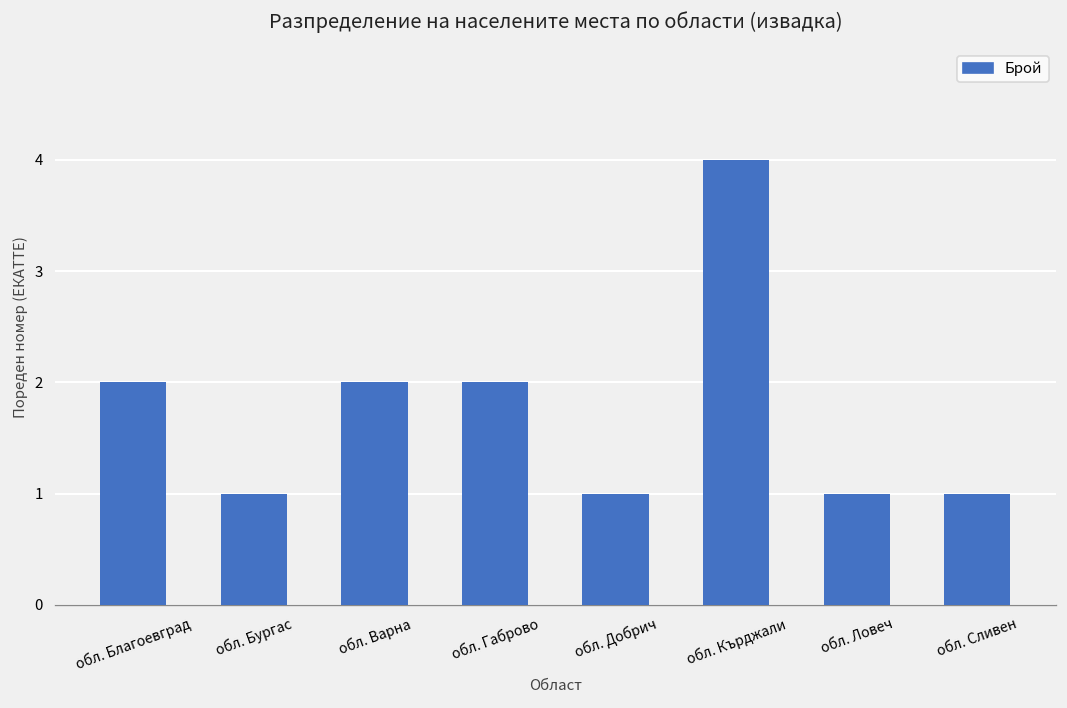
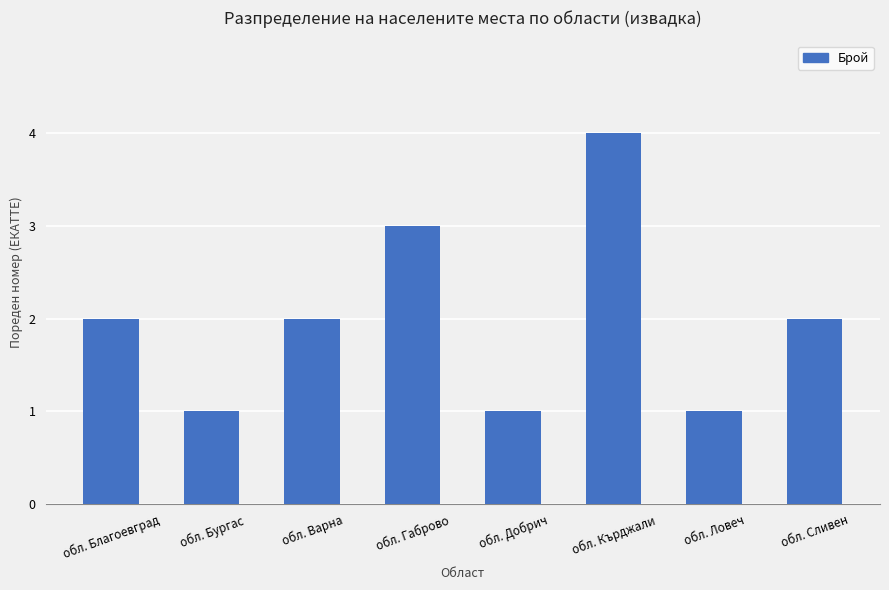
обл. Габрово: 2 -> 3
обл. Сливен: 1 -> 2
